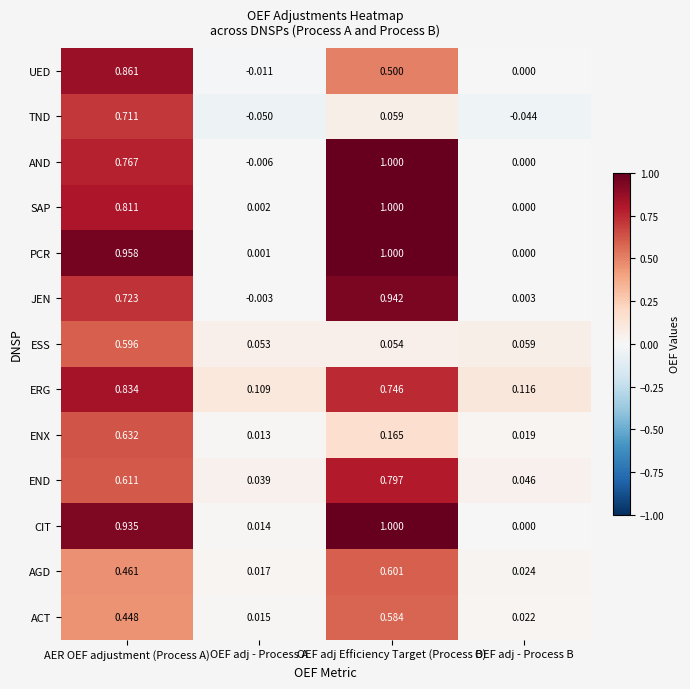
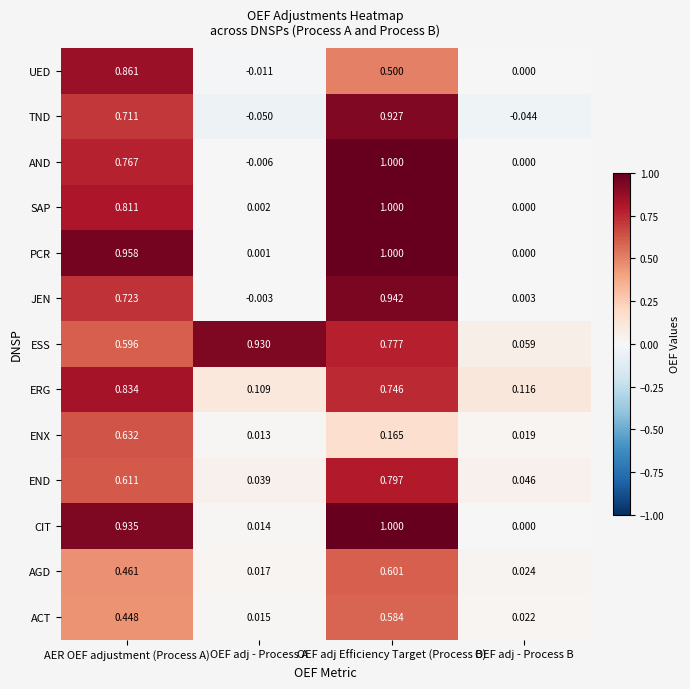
TND, OEF adj Efficiency Target (Process B): 0.059 -> 0.927
ESS, OEF adj - Process A: 0.053 -> 0.930
ESS, OEF adj Efficiency Target (Process B): 0.054 -> 0.777
